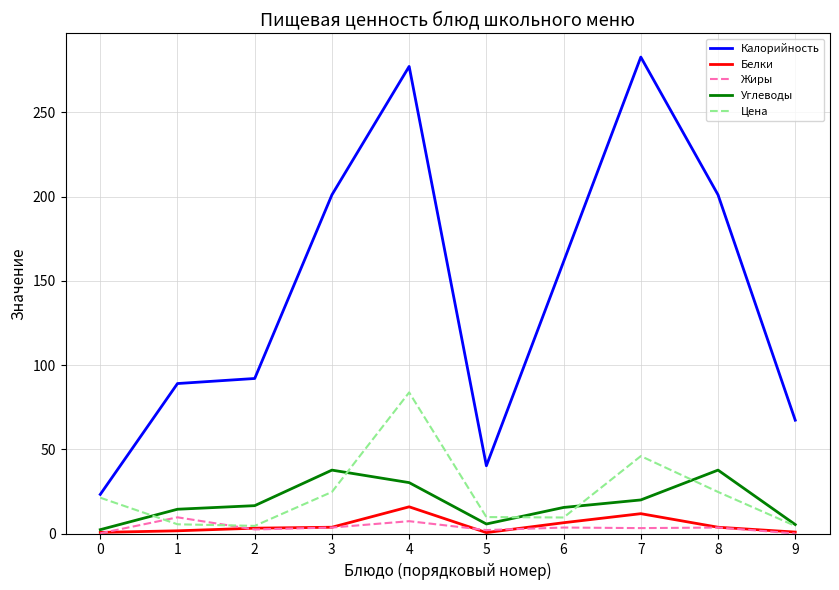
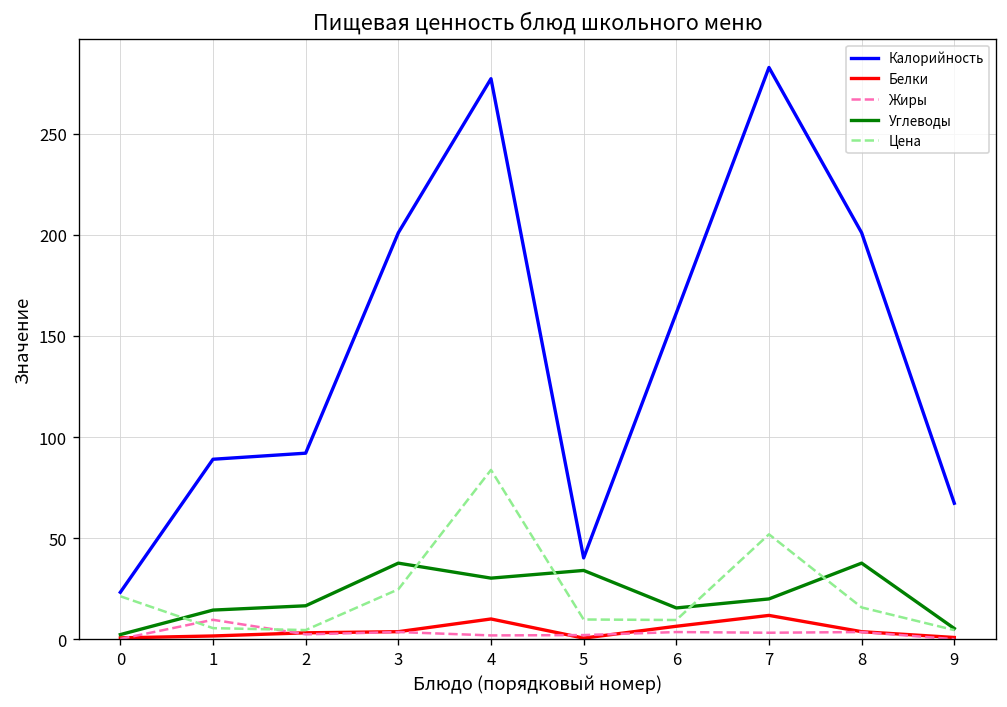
Белки, 4: 16 -> 10
Жиры, 4: 7 -> 2
Углеводы, 5: 6 -> 34
Цена, 7: 46 -> 52
Цена, 8: 25 -> 16
